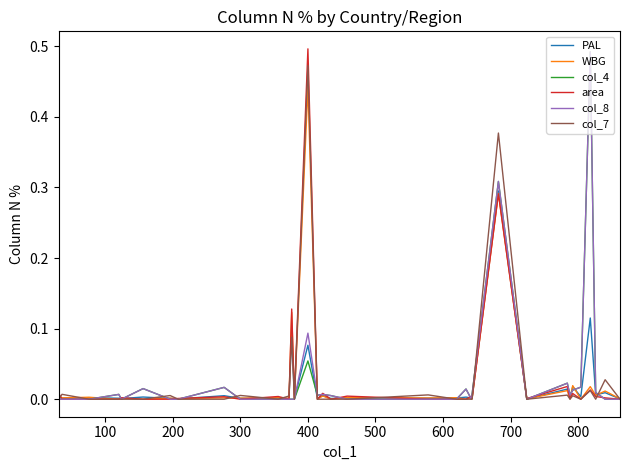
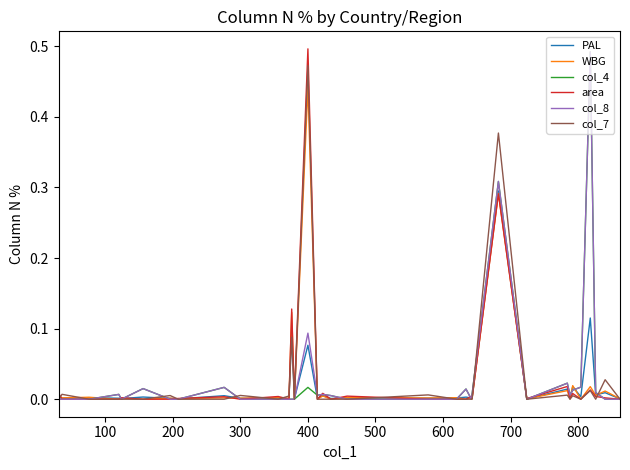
col_4, 400: 0.05 -> 0.02
